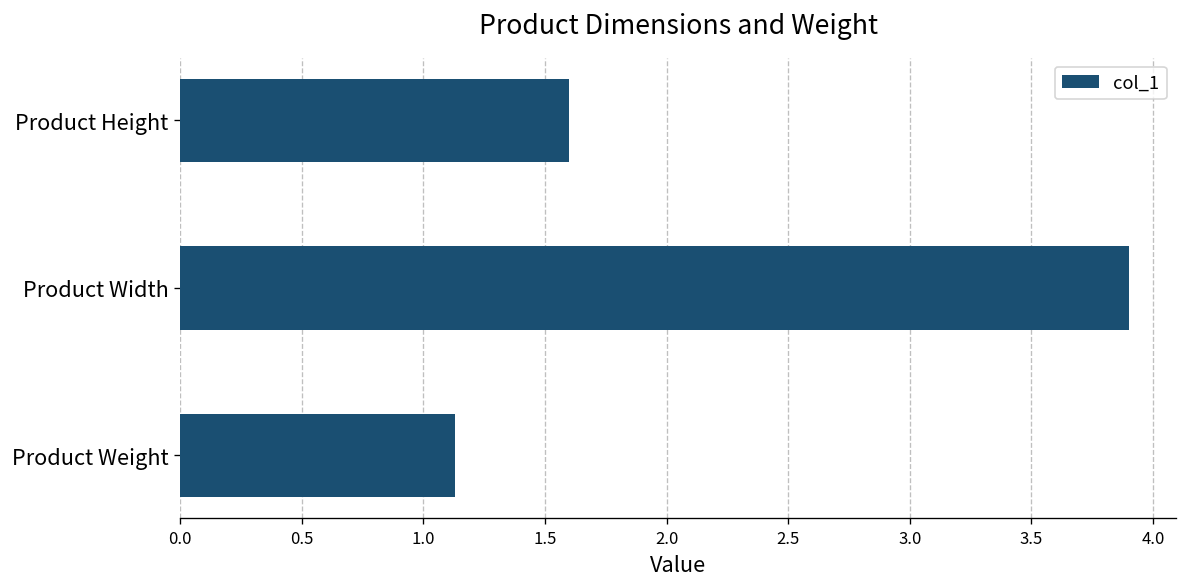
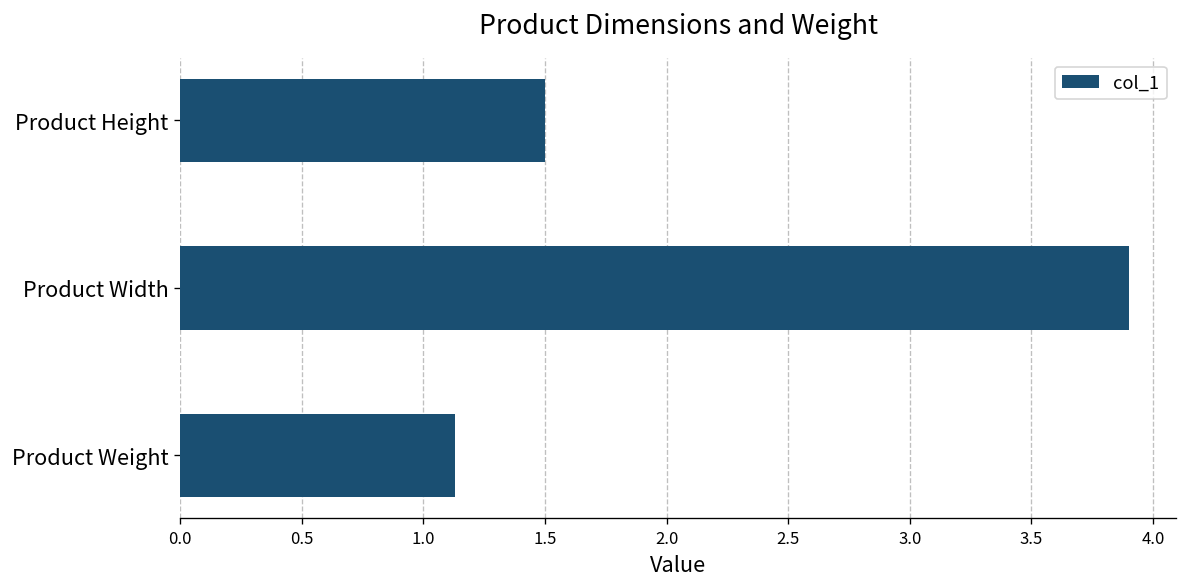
Product Height: 1.6 -> 1.5
